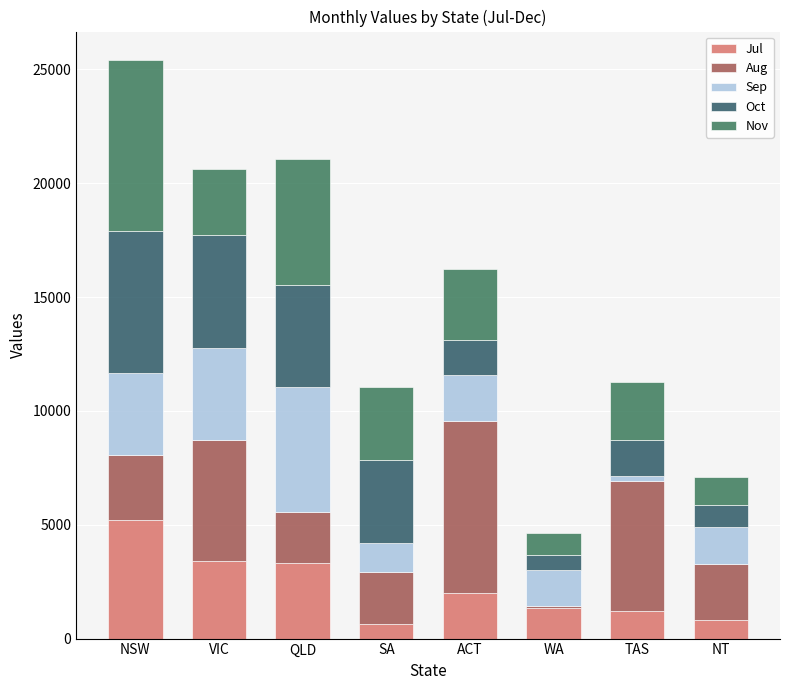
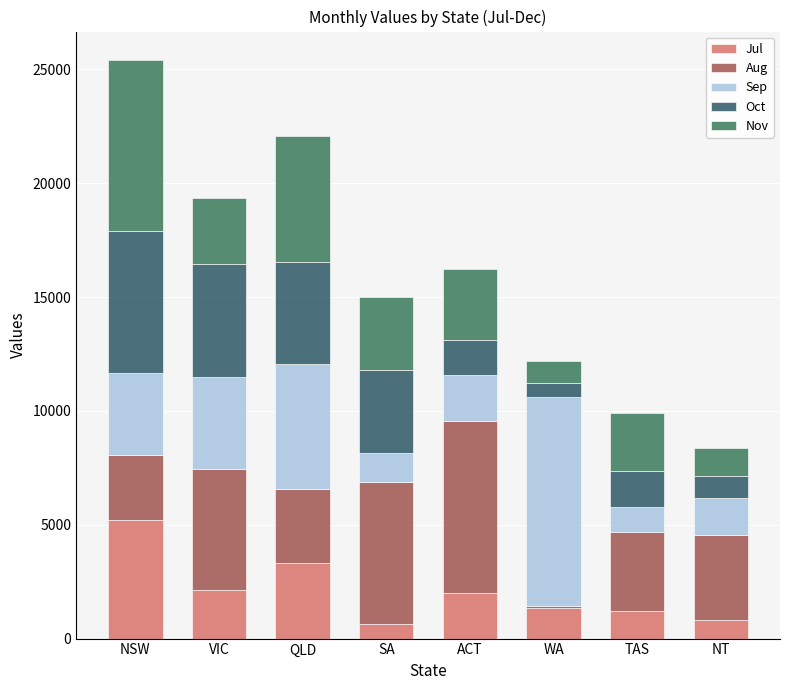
Jul, VIC: 3400 -> 2100
Aug, QLD: 2200 -> 3300
Aug, SA: 2300 -> 6200
Sep, WA: 1600 -> 9100
Aug, TAS: 5700 -> 3500
Sep, TAS: 200 -> 1100
Aug, NT: 2400 -> 3700
